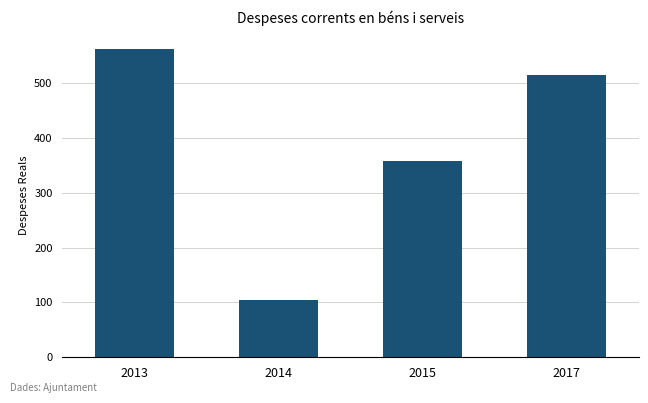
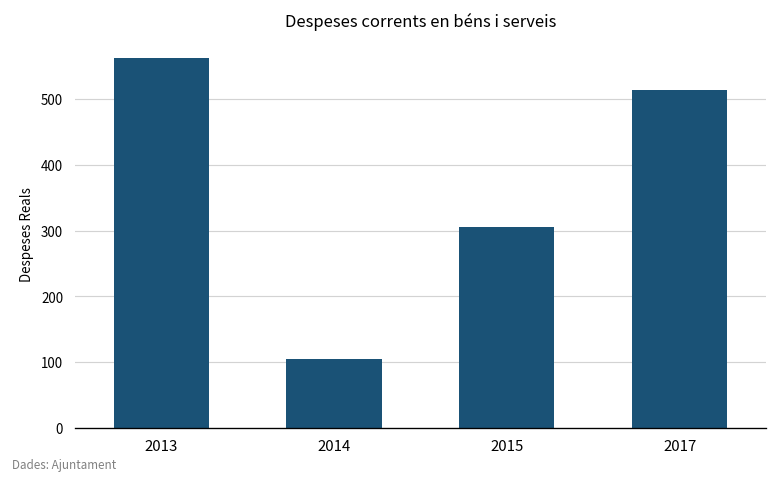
2015: 360 -> 310
